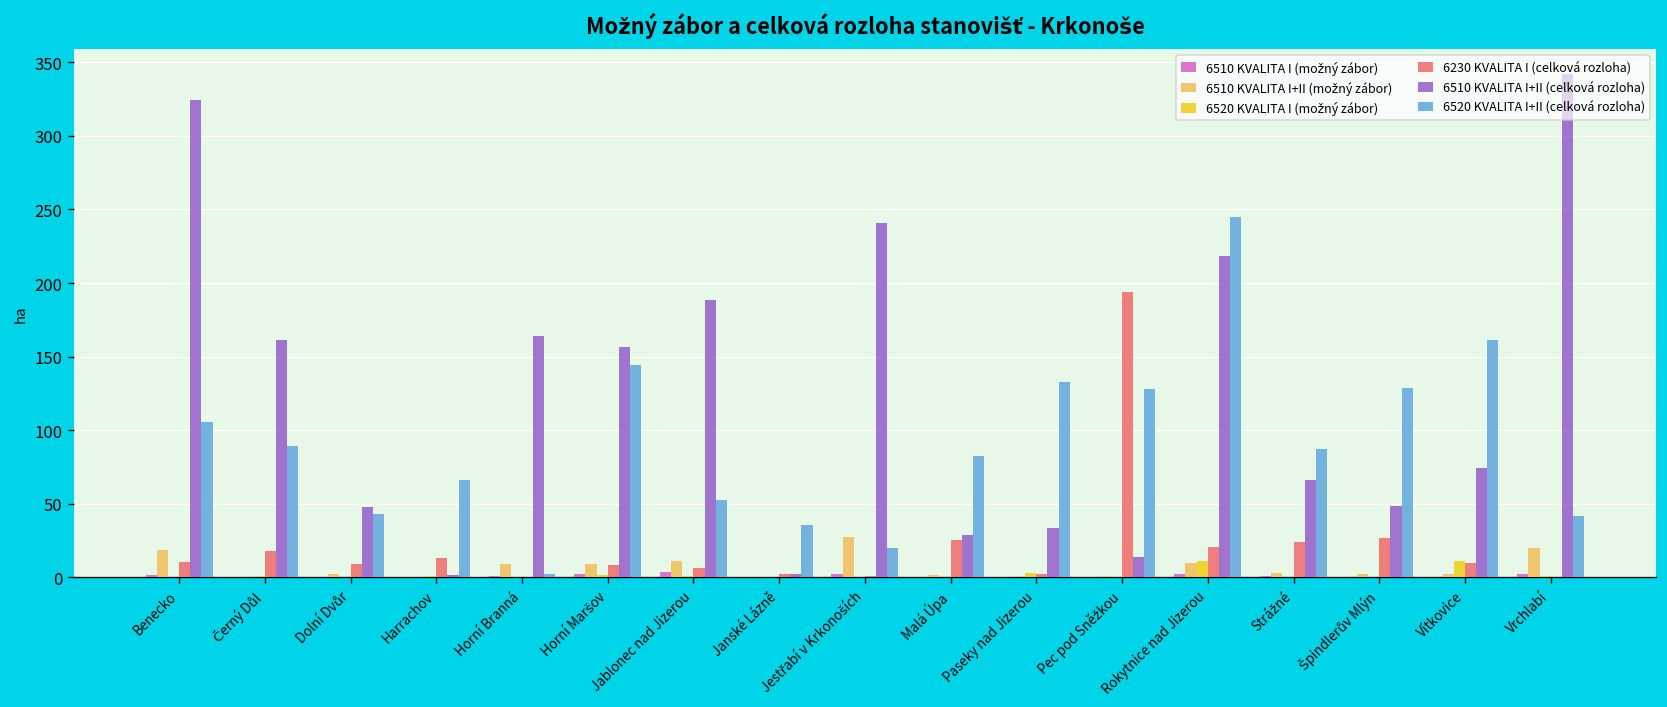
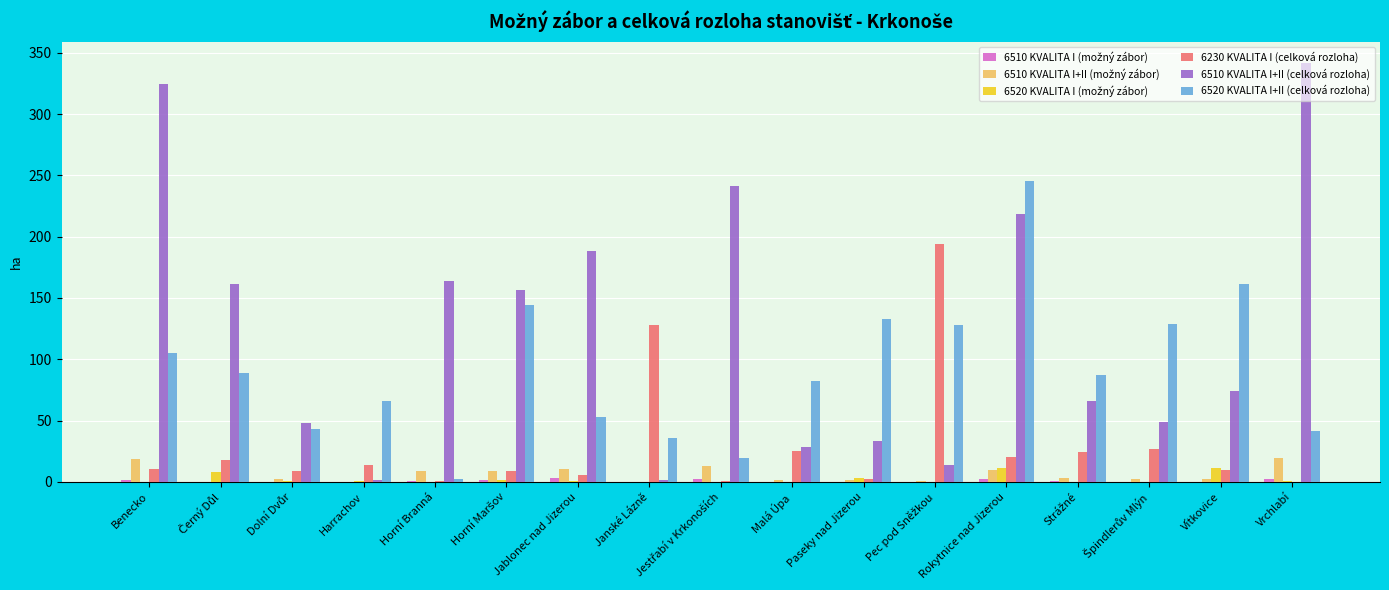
6520 KVALITA I (možný zábor), Černý Důl: 1 -> 8
6230 KVALITA I (celková rozloha), Janské Lázně: 2 -> 128
6510 KVALITA I+II (možný zábor), Jestřabí v Krkonoších: 27 -> 13
